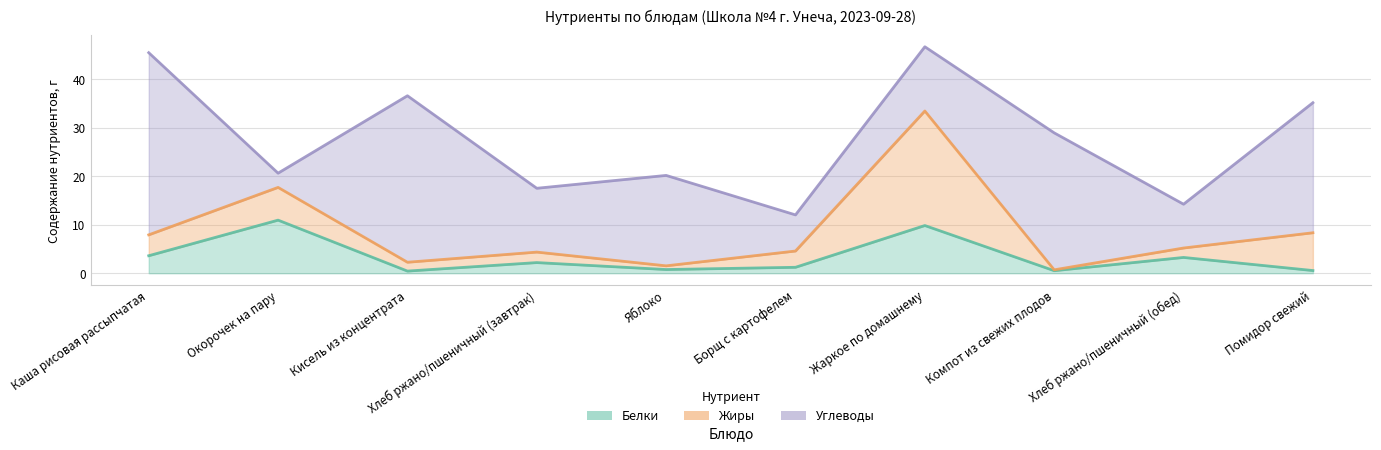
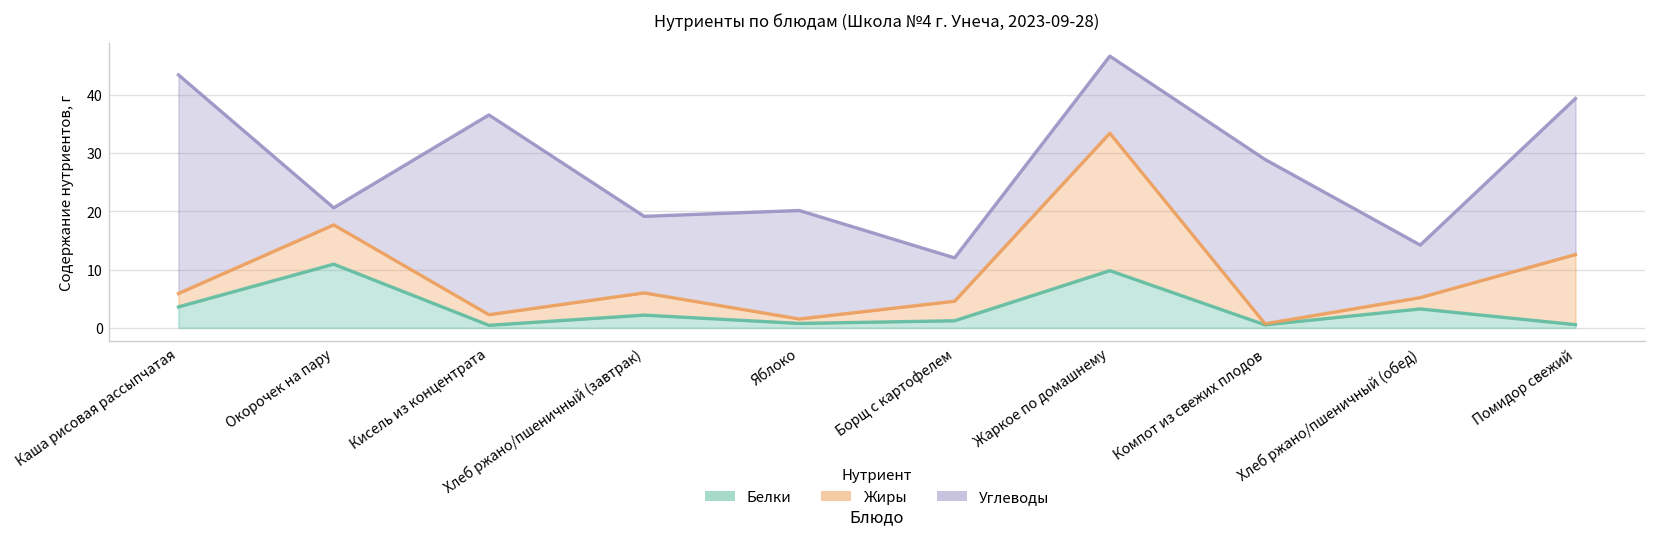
Жиры, Каша рисовая рассыпчатая: 4 -> 2
Жиры, Хлеб ржано/пшеничный (завтрак): 2 -> 4
Жиры, Помидор свежий: 8 -> 12
